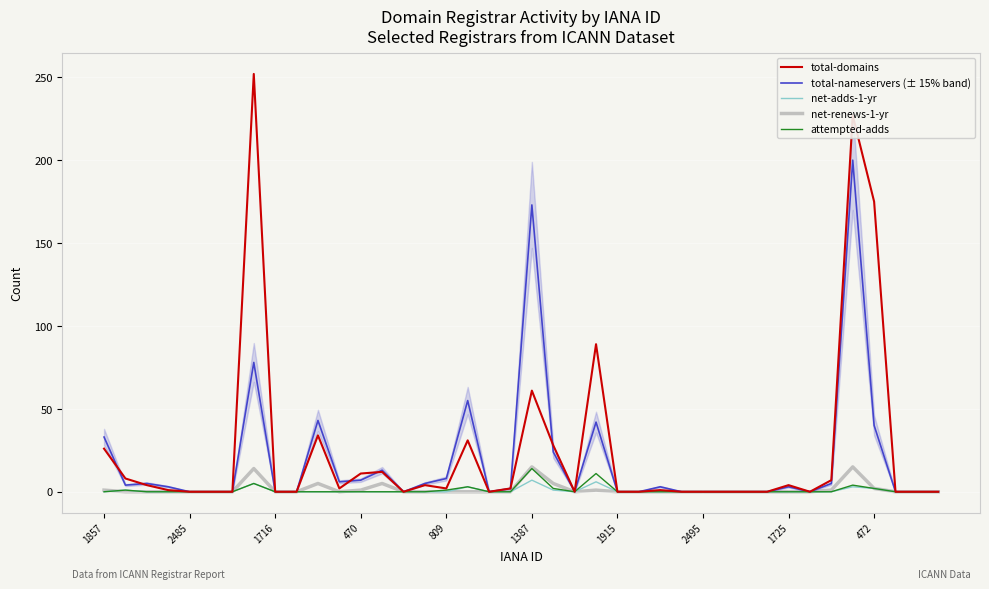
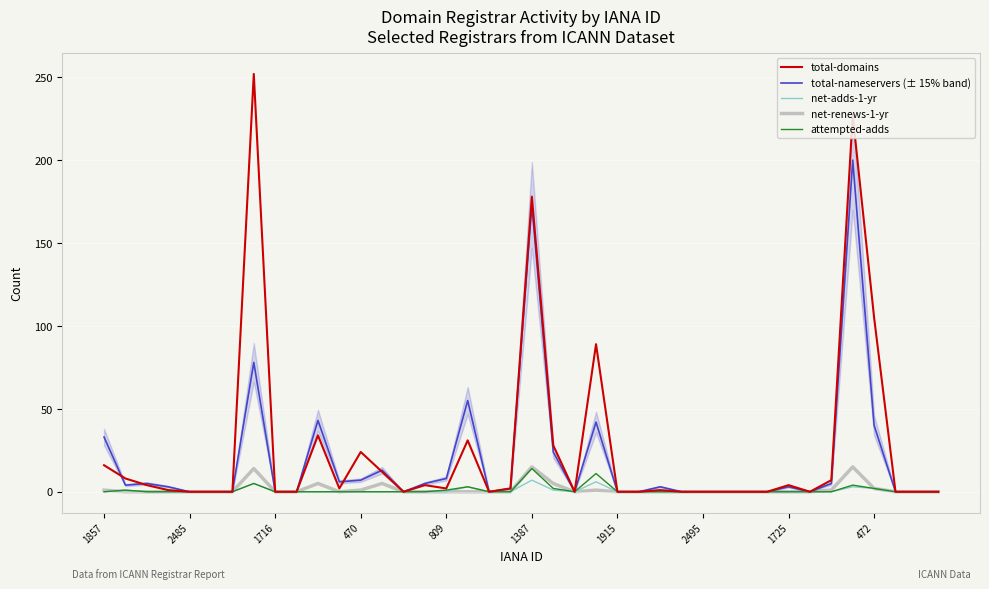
total-domains, 1857: 26 -> 16
total-domains, 470: 11 -> 24
total-domains, 1387: 61 -> 178
total-domains, 472: 175 -> 105
